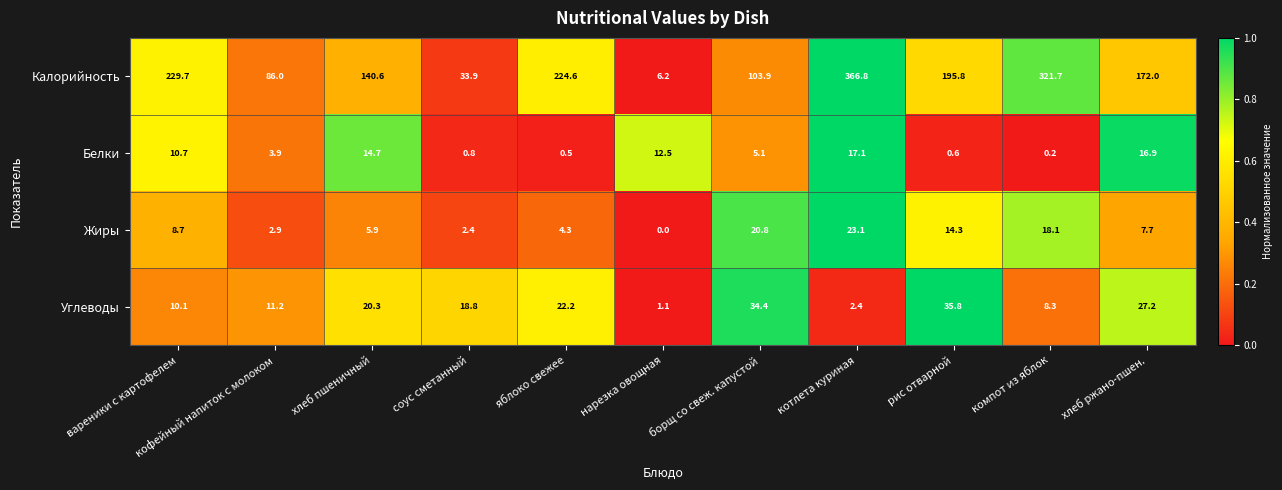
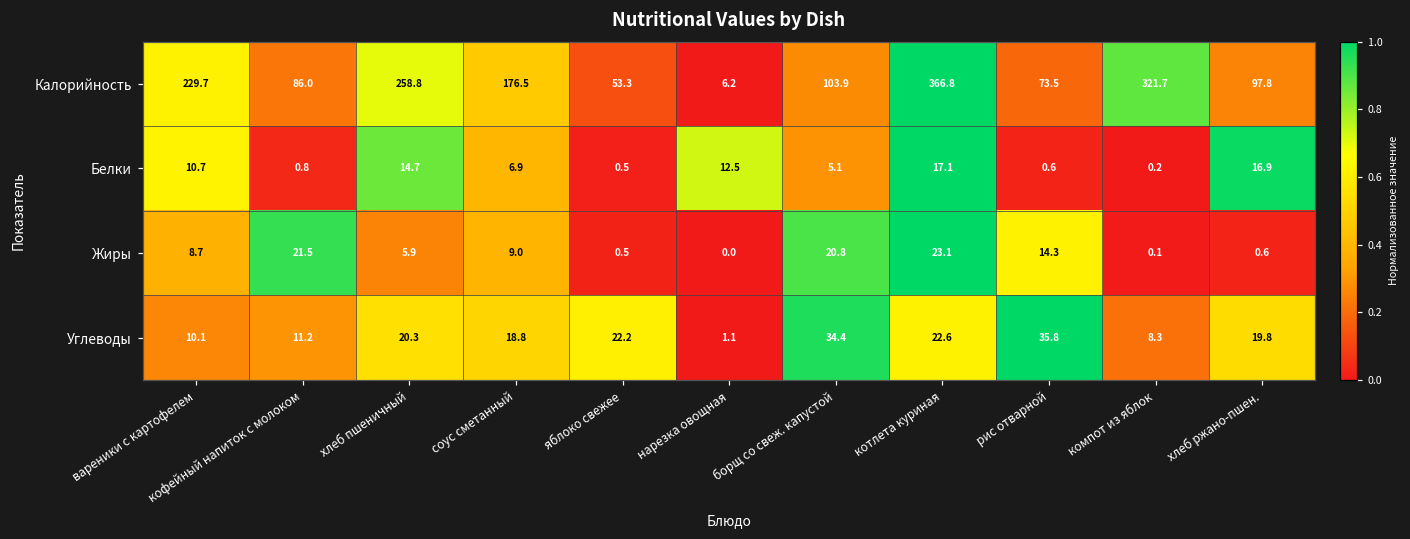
Калорийность, хлеб пшеничный: 140.6 -> 258.8
Калорийность, соус сметанный: 33.9 -> 176.5
Калорийность, яблоко свежее: 224.6 -> 53.3
Калорийность, рис отварной: 195.8 -> 73.5
Калорийность, хлеб ржано-пшен.: 172.0 -> 97.8
Белки, кофейный напиток с молоком: 3.9 -> 0.8
Белки, соус сметанный: 0.8 -> 6.9
Жиры, кофейный напиток с молоком: 2.9 -> 21.5
Жиры, соус сметанный: 2.4 -> 9.0
Жиры, яблоко свежее: 4.3 -> 0.5
Жиры, компот из яблок: 18.1 -> 0.1
Жиры, хлеб ржано-пшен.: 7.7 -> 0.6
Углеводы, котлета куриная: 2.4 -> 22.6
Углеводы, хлеб ржано-пшен.: 27.2 -> 19.8
